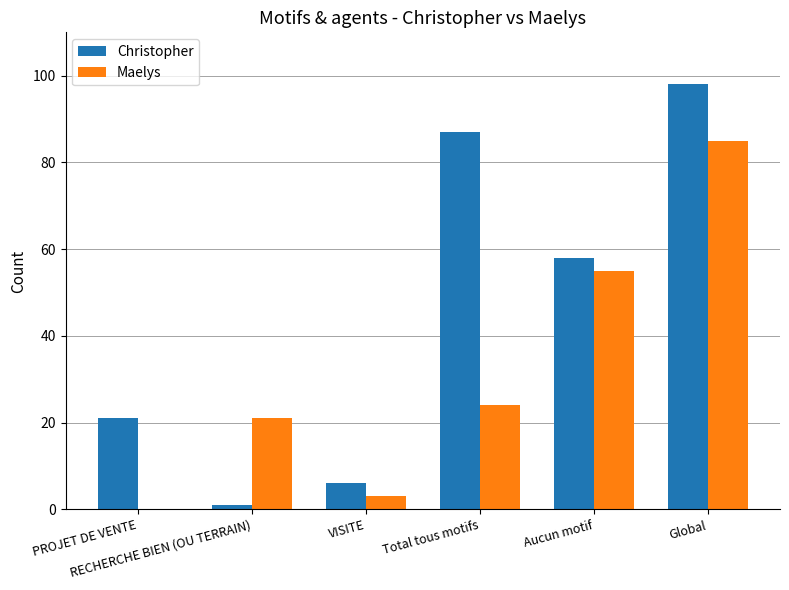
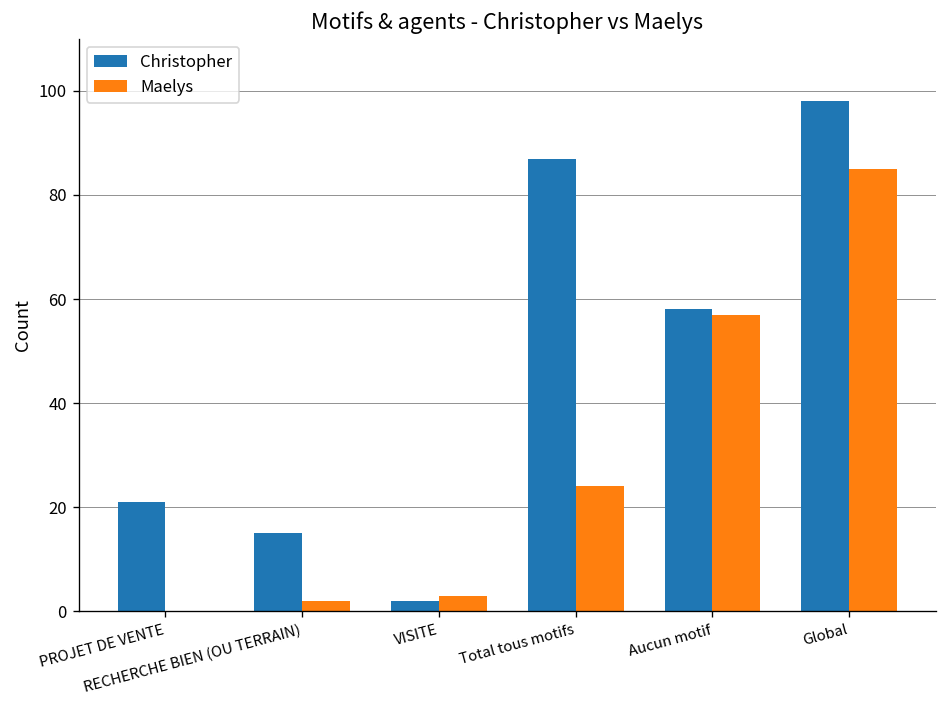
Christopher, RECHERCHE BIEN (OU TERRAIN): 1 -> 15
Maelys, RECHERCHE BIEN (OU TERRAIN): 21 -> 2
Christopher, VISITE: 6 -> 2
Maelys, Aucun motif: 55 -> 57
